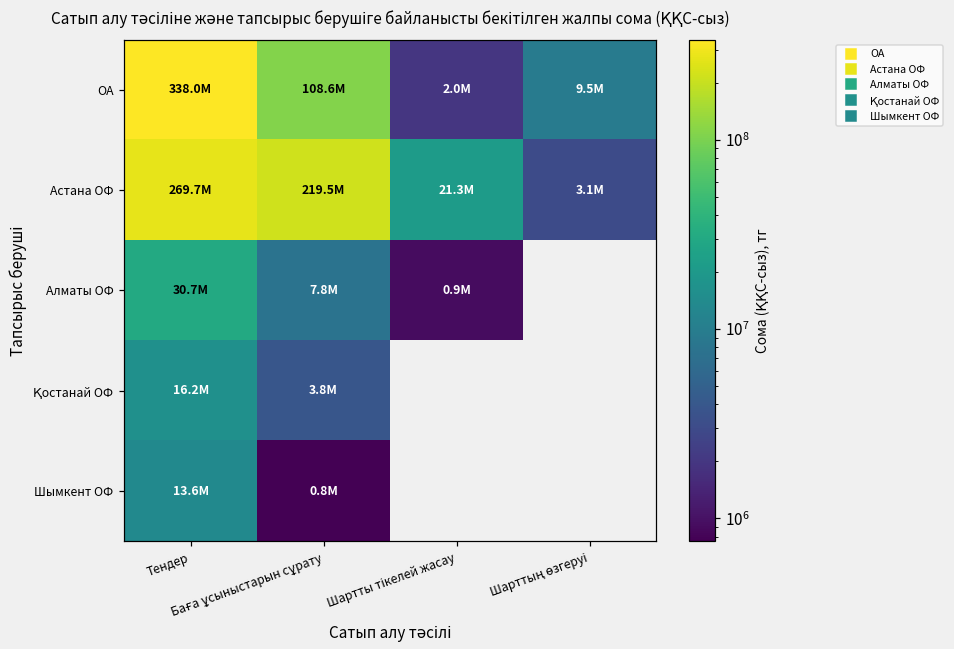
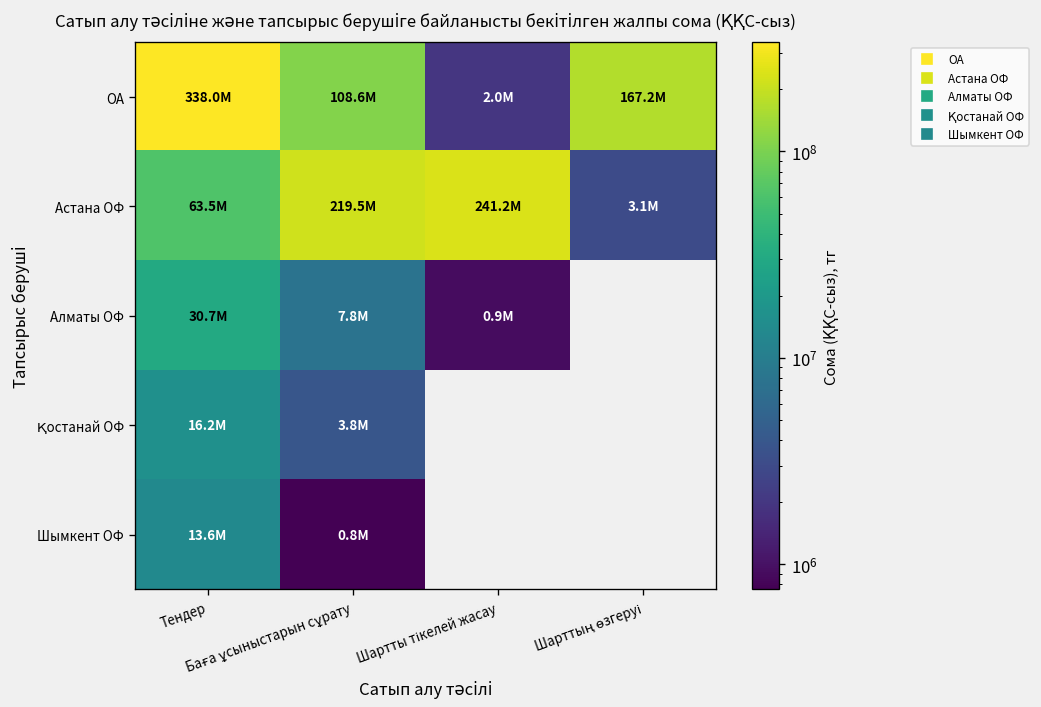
ОА, Шарттың өзгеруі: 9.5M -> 167.2M
Астана ОФ, Тендер: 269.7M -> 63.5M
Астана ОФ, Шартты тікелей жасау: 21.3M -> 241.2M
